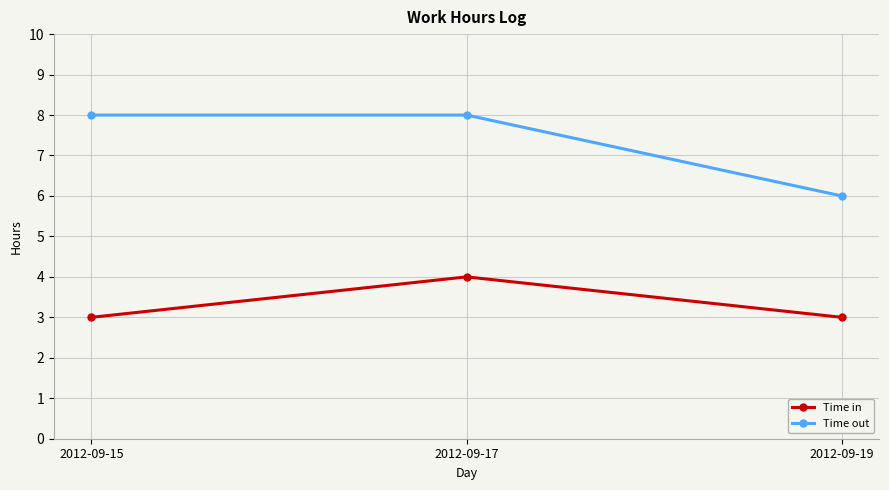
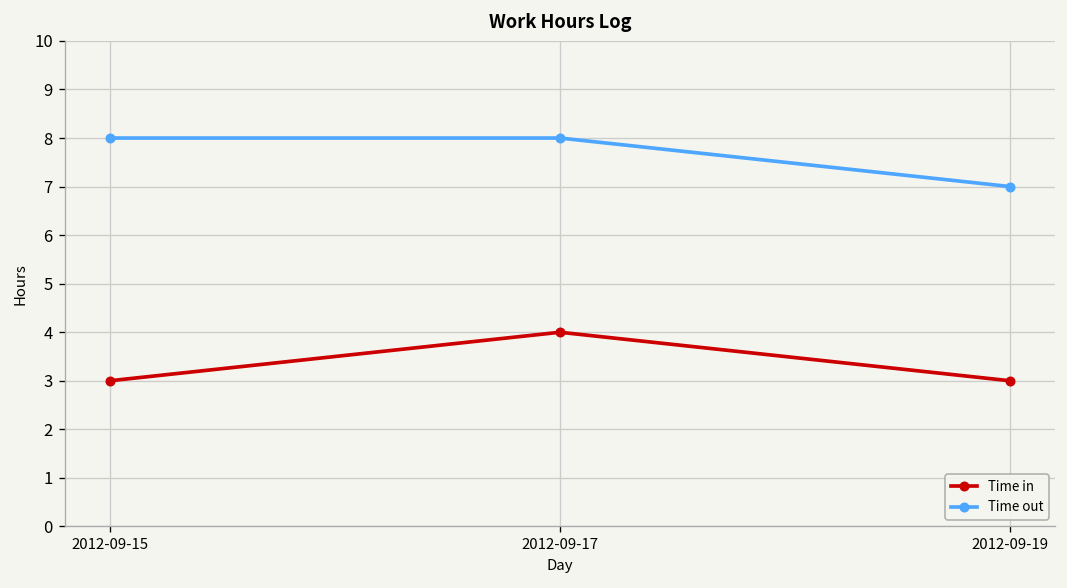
Time out, 2012-09-19: 6 -> 7
